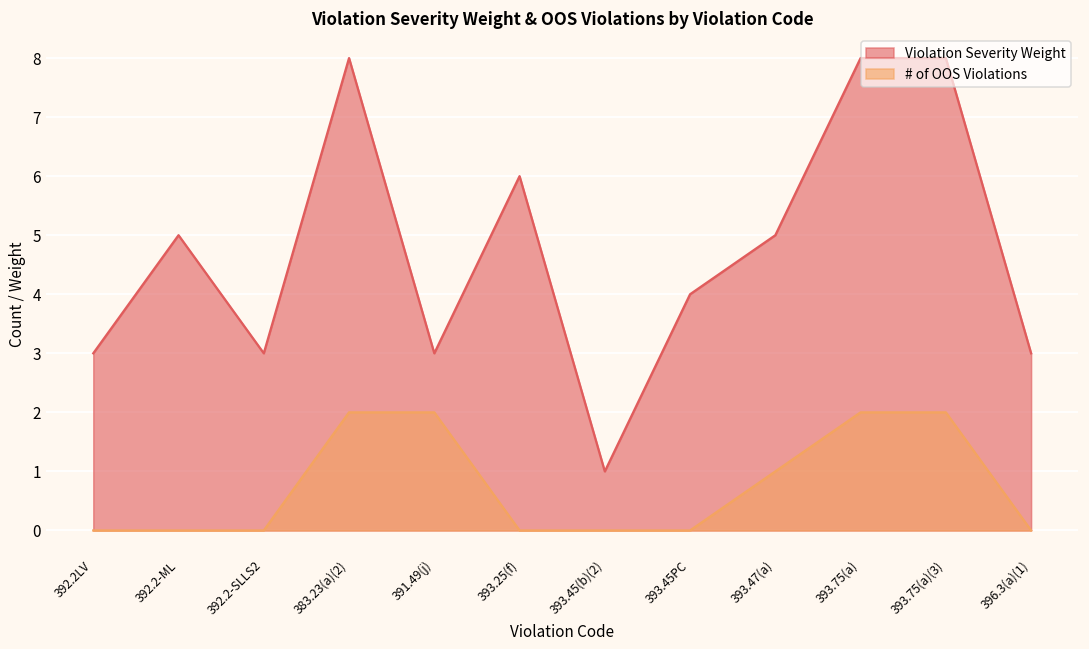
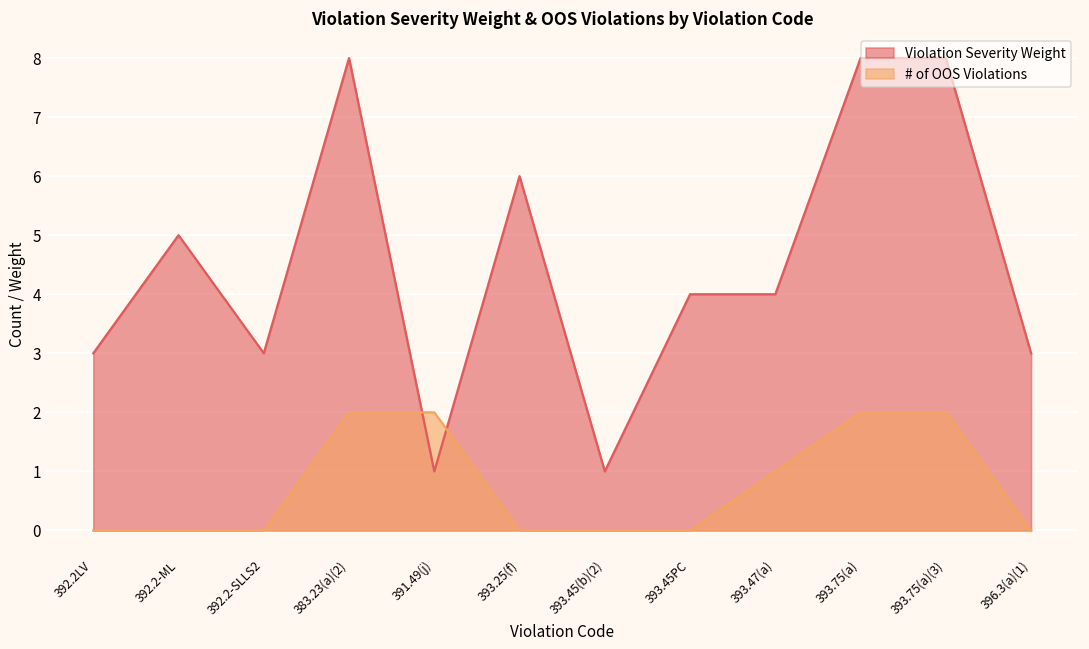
Violation Severity Weight, 391.49(j): 3 -> 1
Violation Severity Weight, 393.47(a): 5 -> 4
